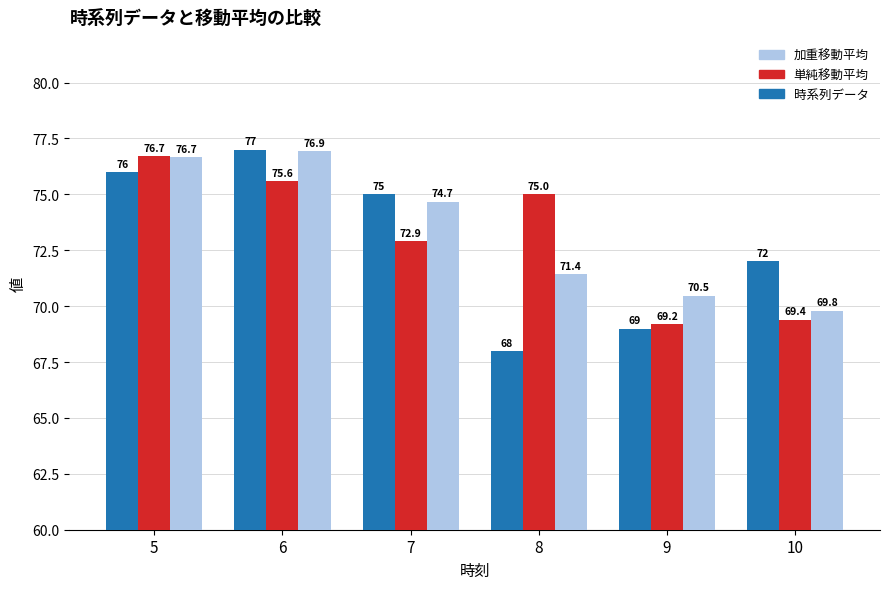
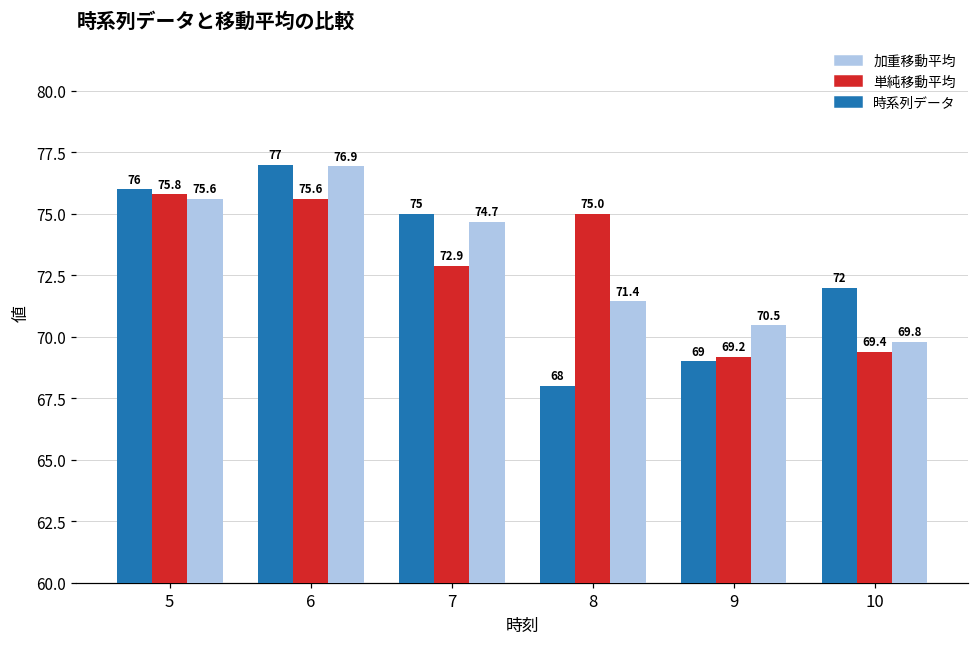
単純移動平均, 5: 76.7 -> 75.8
加重移動平均, 5: 76.7 -> 75.6
